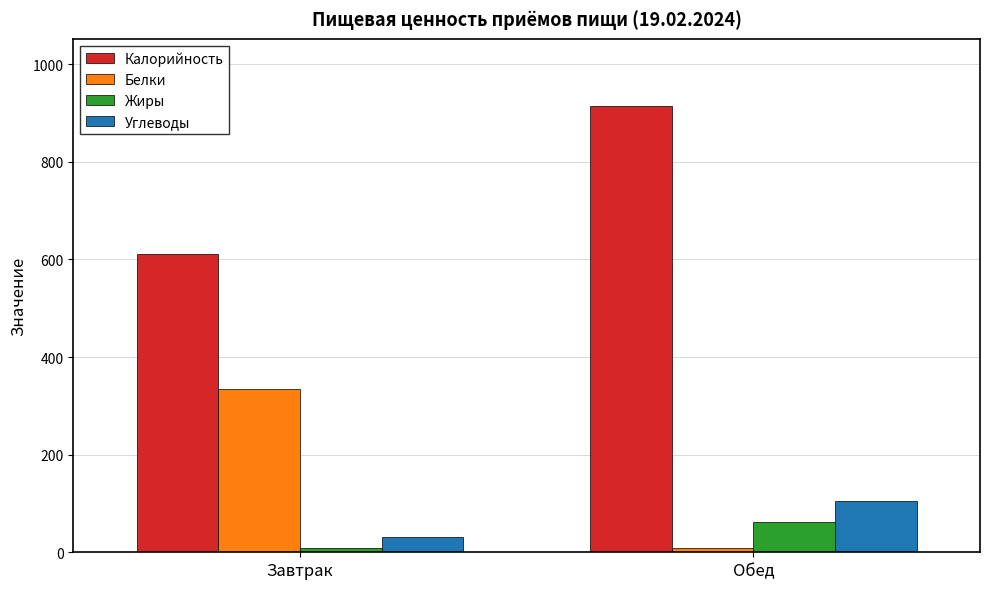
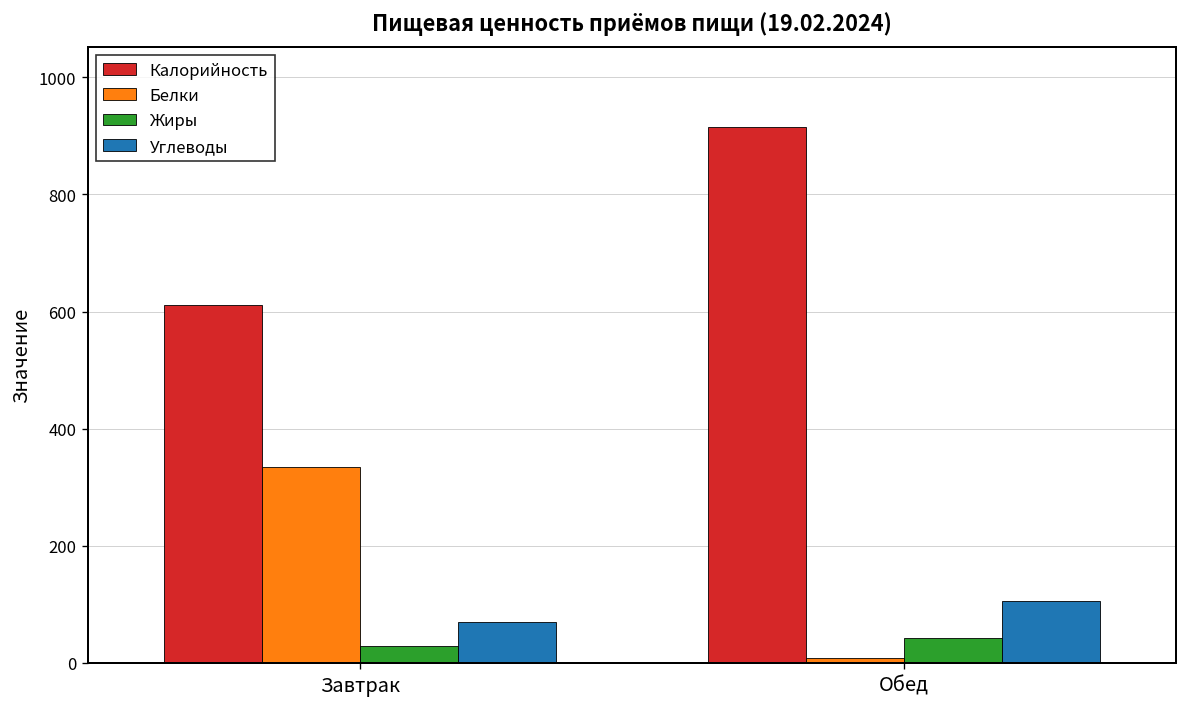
Жиры, Завтрак: 10 -> 30
Углеводы, Завтрак: 30 -> 70
Жиры, Обед: 60 -> 40
